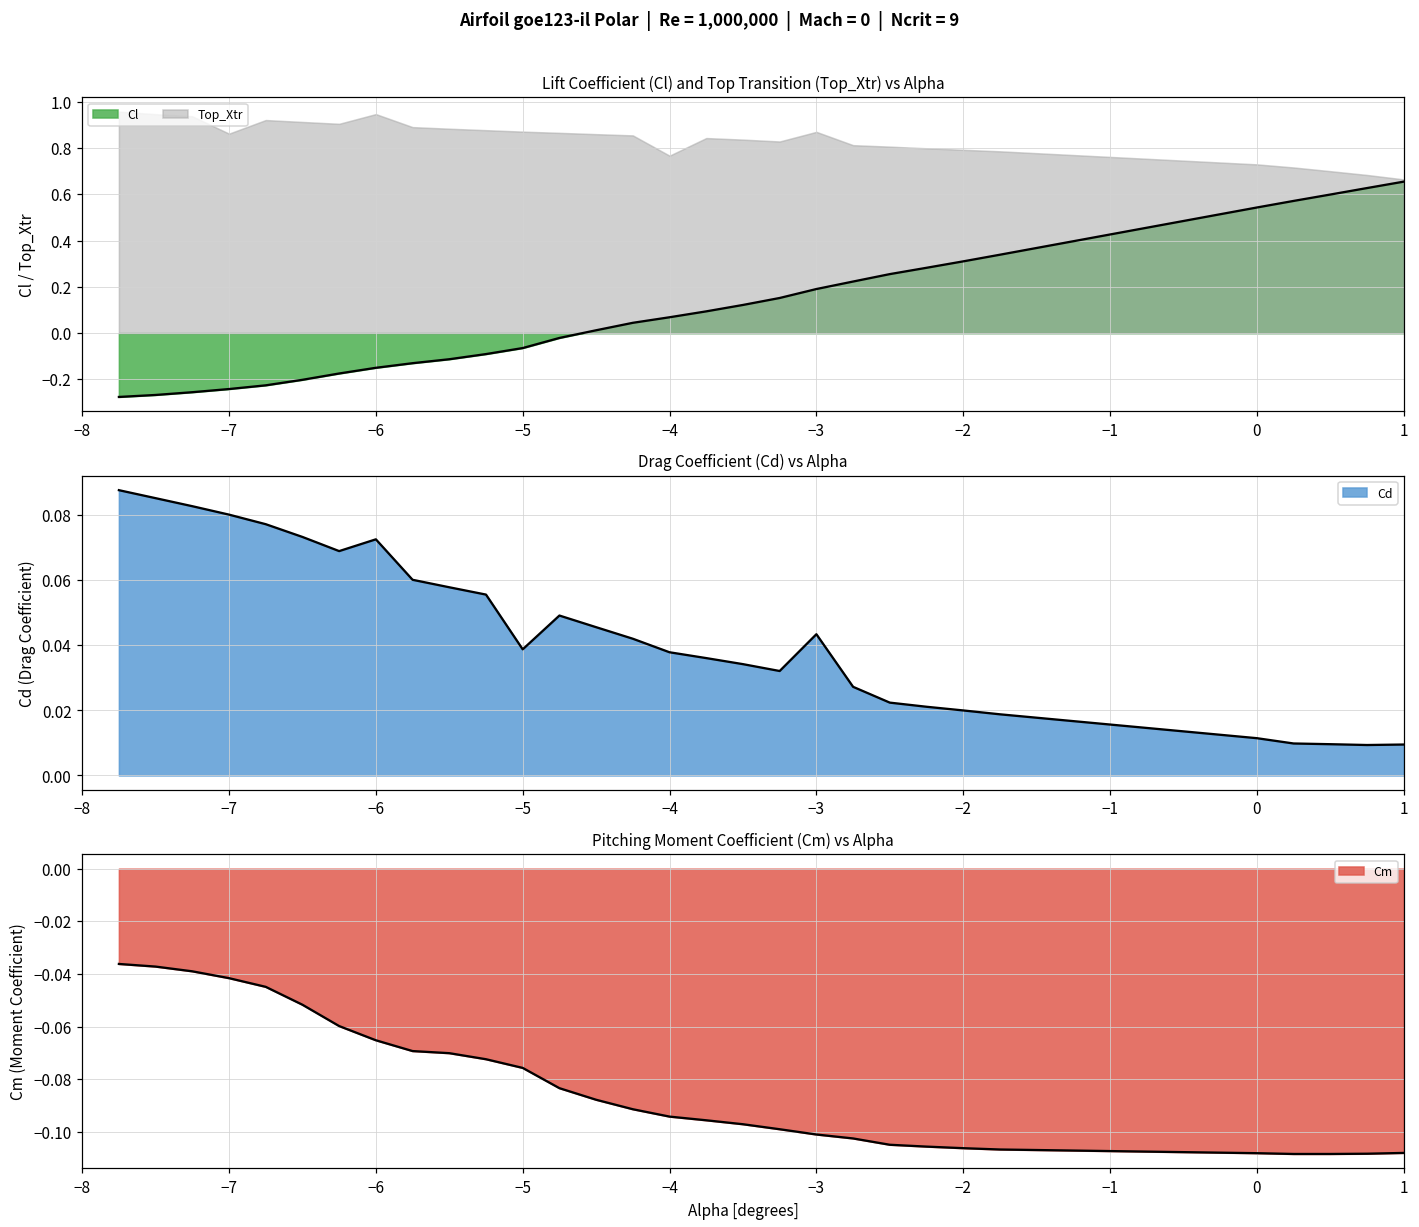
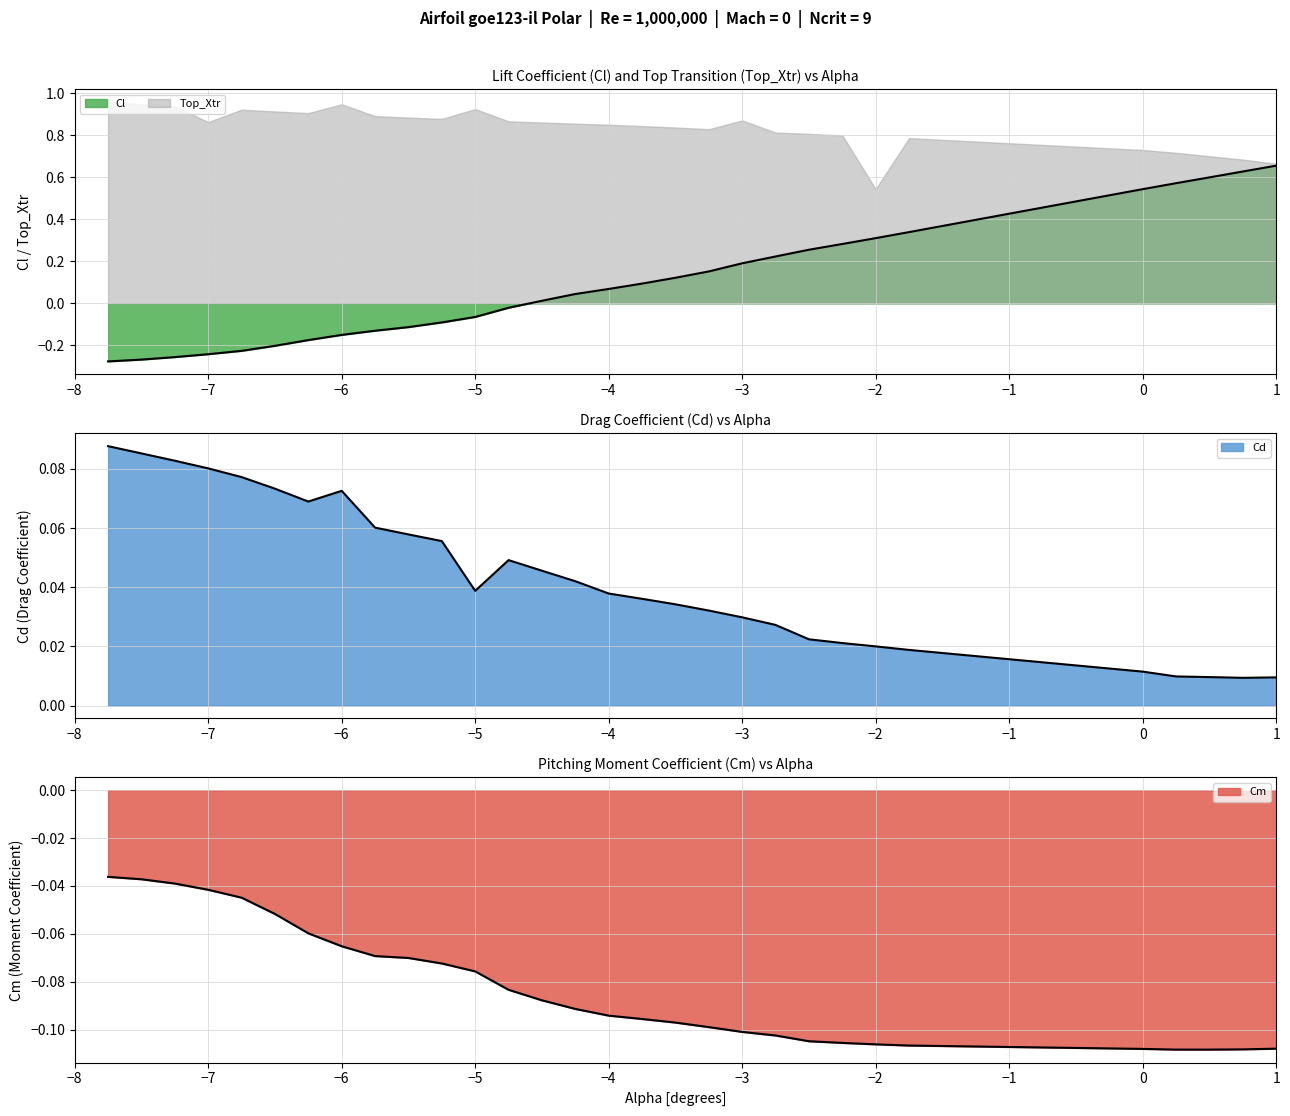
Lift Coefficient (Cl) and Top Transition (Top_Xtr) vs Alpha, Top_Xtr, −5: 0.87 -> 0.92
Lift Coefficient (Cl) and Top Transition (Top_Xtr) vs Alpha, Top_Xtr, −4: 0.77 -> 0.85
Lift Coefficient (Cl) and Top Transition (Top_Xtr) vs Alpha, Top_Xtr, −2: 0.79 -> 0.54
Drag Coefficient (Cd) vs Alpha, −3: 0.043 -> 0.030
